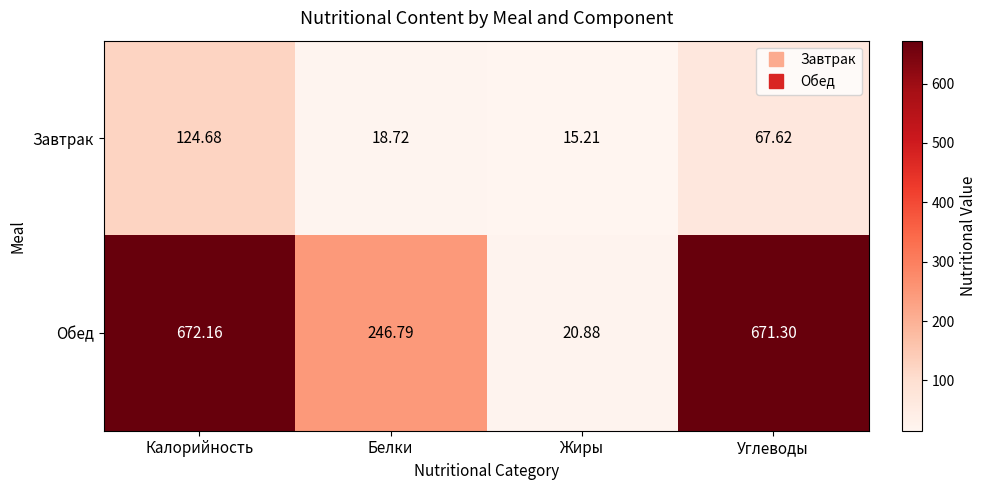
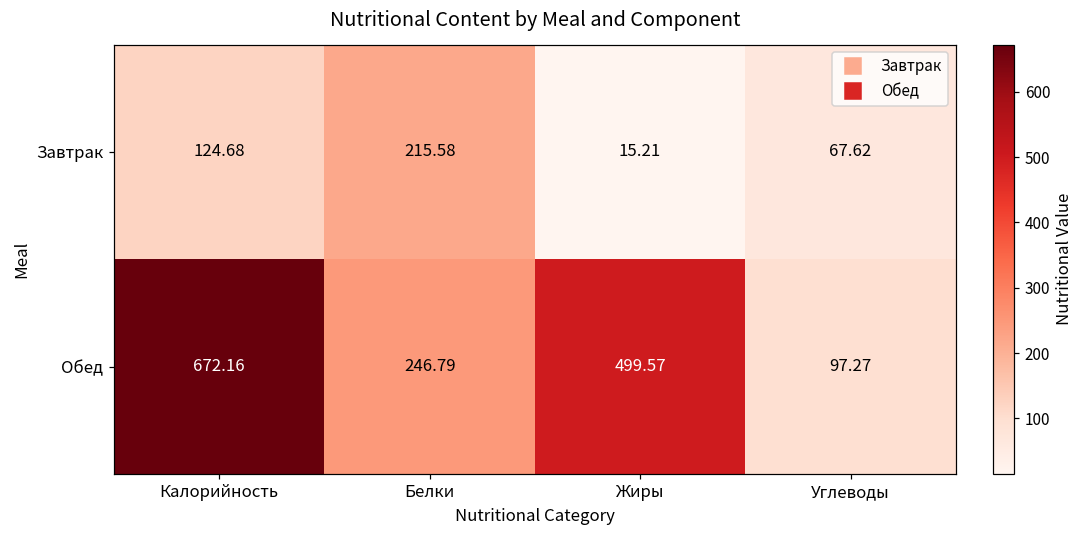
Завтрак, Белки: 18.72 -> 215.58
Обед, Жиры: 20.88 -> 499.57
Обед, Углеводы: 671.30 -> 97.27
